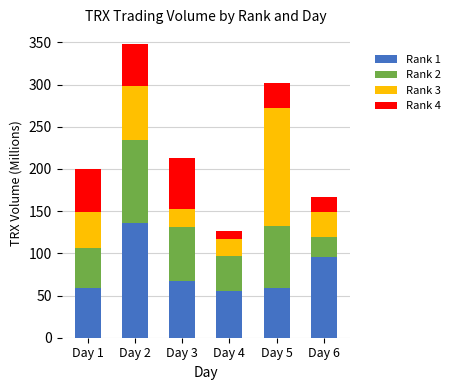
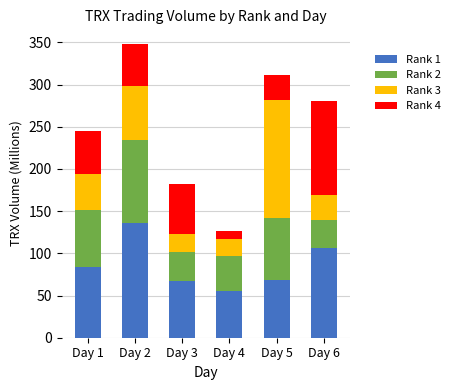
Rank 1, Day 1: 60 -> 80
Rank 2, Day 1: 50 -> 70
Rank 2, Day 3: 60 -> 30
Rank 1, Day 5: 60 -> 70
Rank 1, Day 6: 100 -> 110
Rank 2, Day 6: 20 -> 30
Rank 4, Day 6: 20 -> 110
